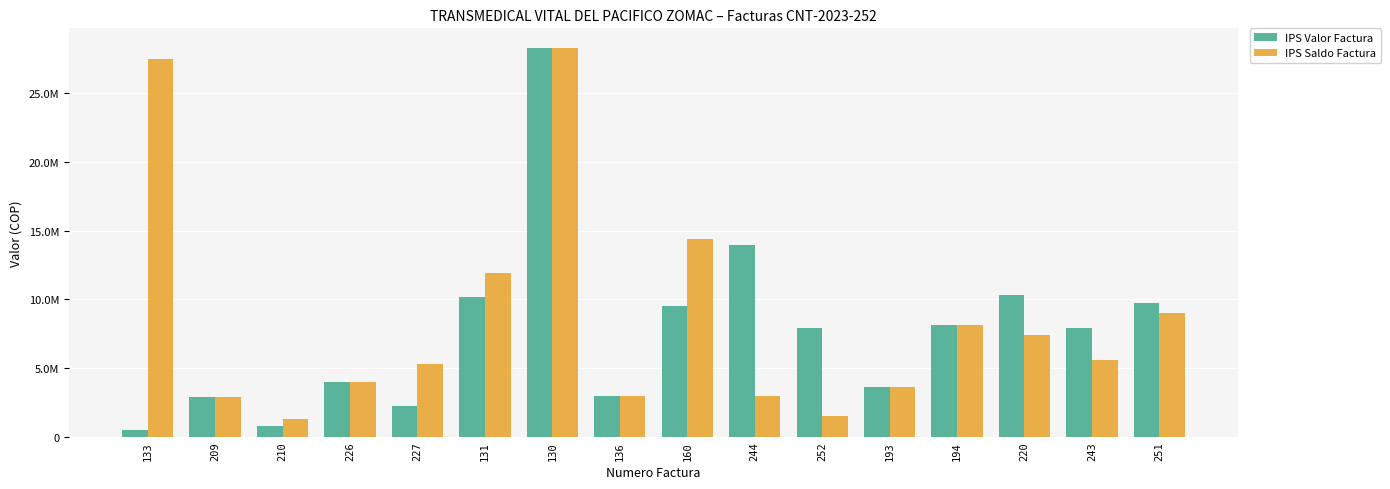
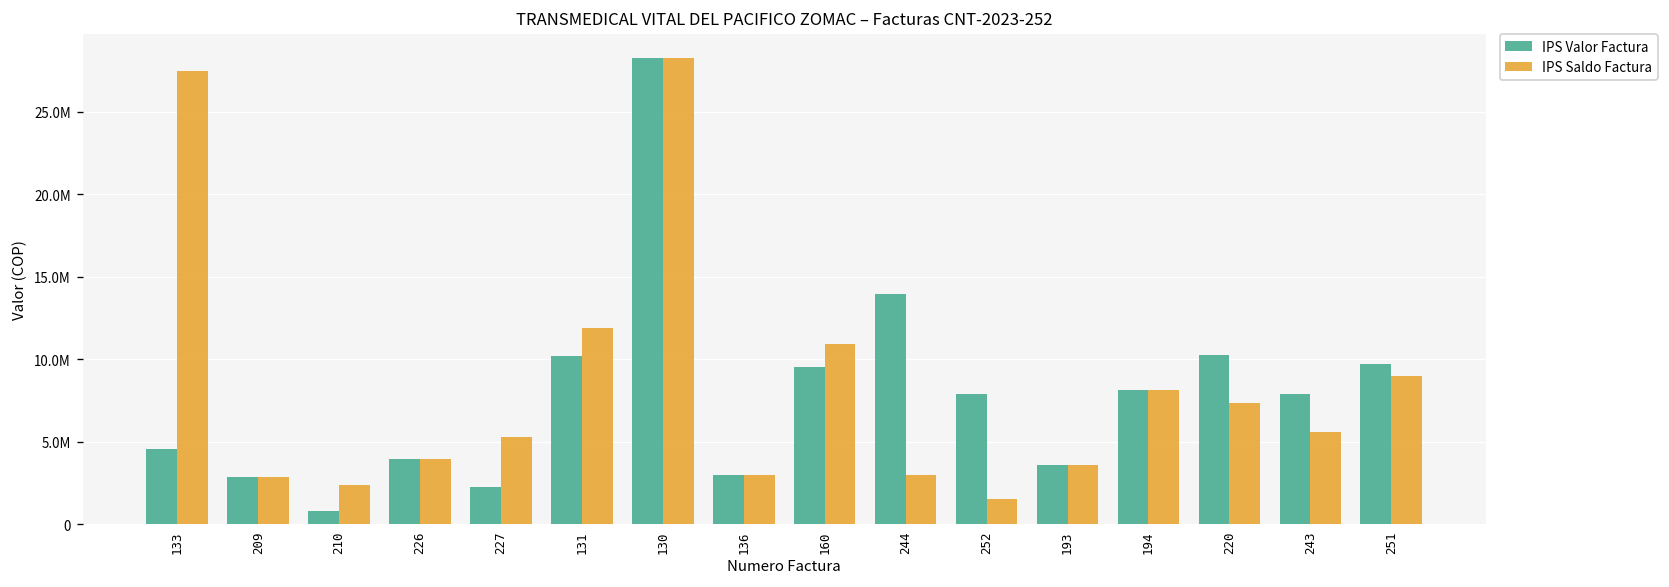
IPS Valor Factura, 133: 500000 -> 4600000
IPS Saldo Factura, 210: 1300000 -> 2400000
IPS Saldo Factura, 160: 14400000 -> 10900000
